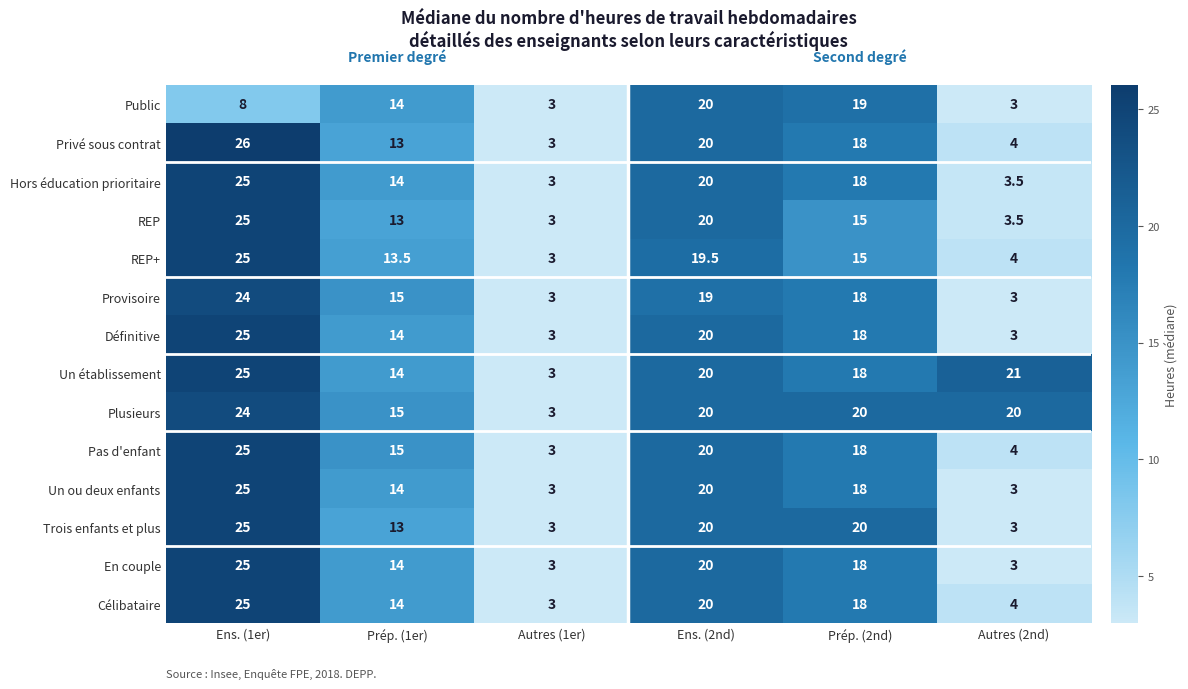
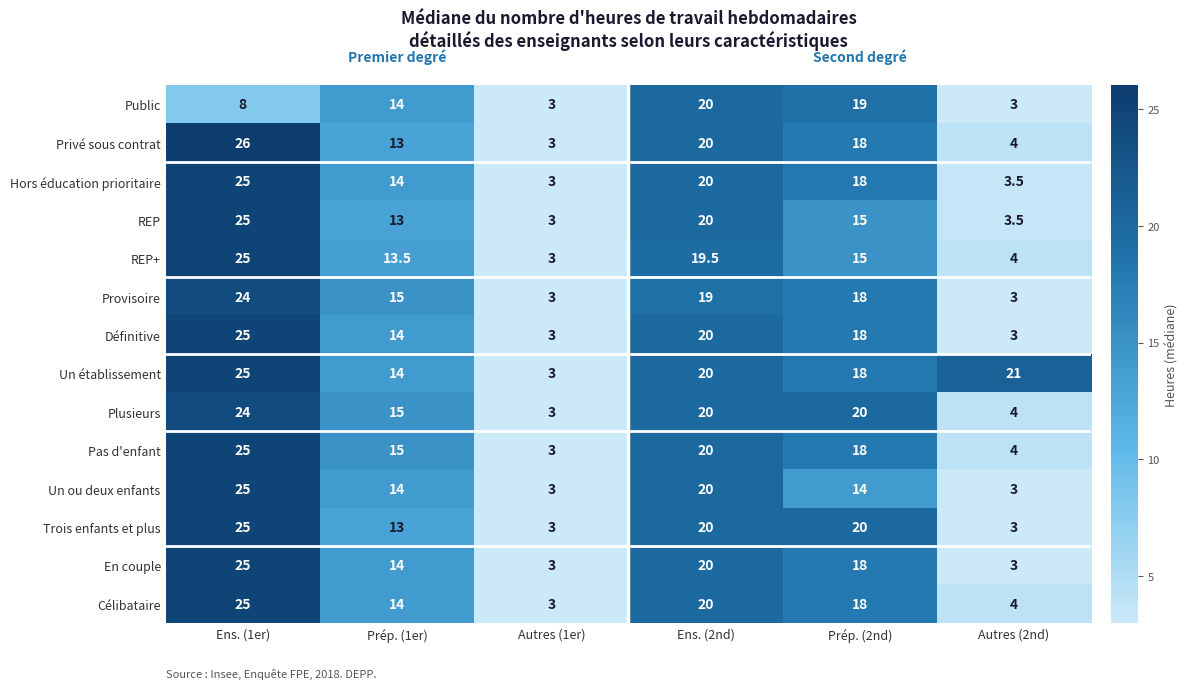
Plusieurs, Autres (2nd): 20 -> 4
Un ou deux enfants, Prép. (2nd): 18 -> 14
